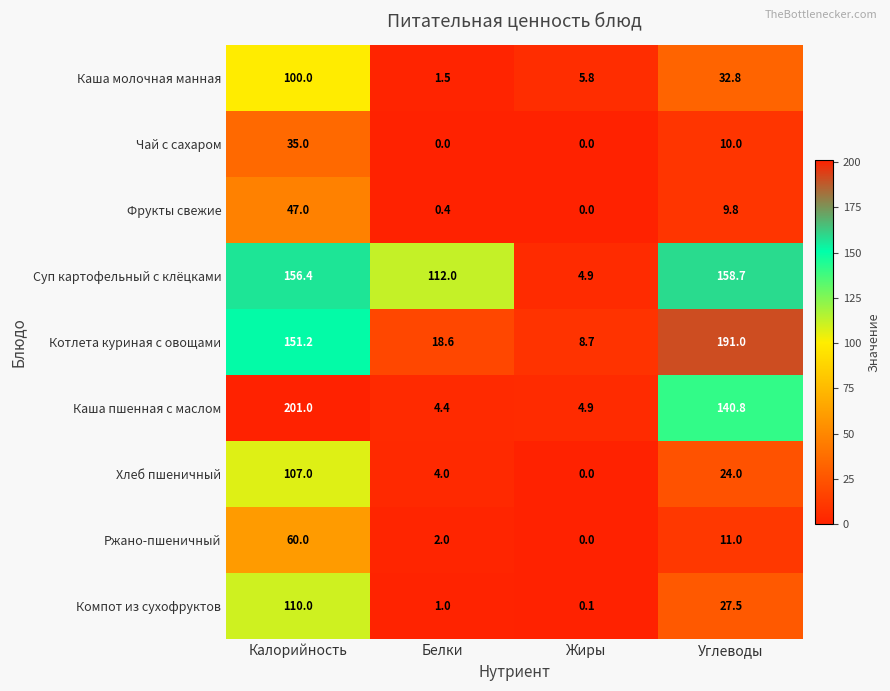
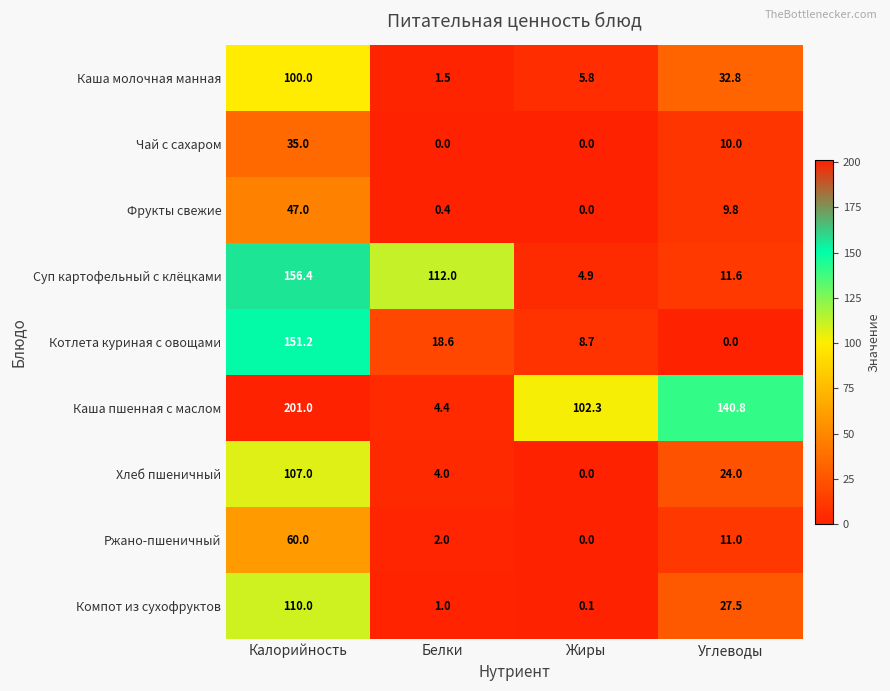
Суп картофельный с клёцками, Углеводы: 158.7 -> 11.6
Котлета куриная с овощами, Углеводы: 191.0 -> 0.0
Каша пшенная с маслом, Жиры: 4.9 -> 102.3
